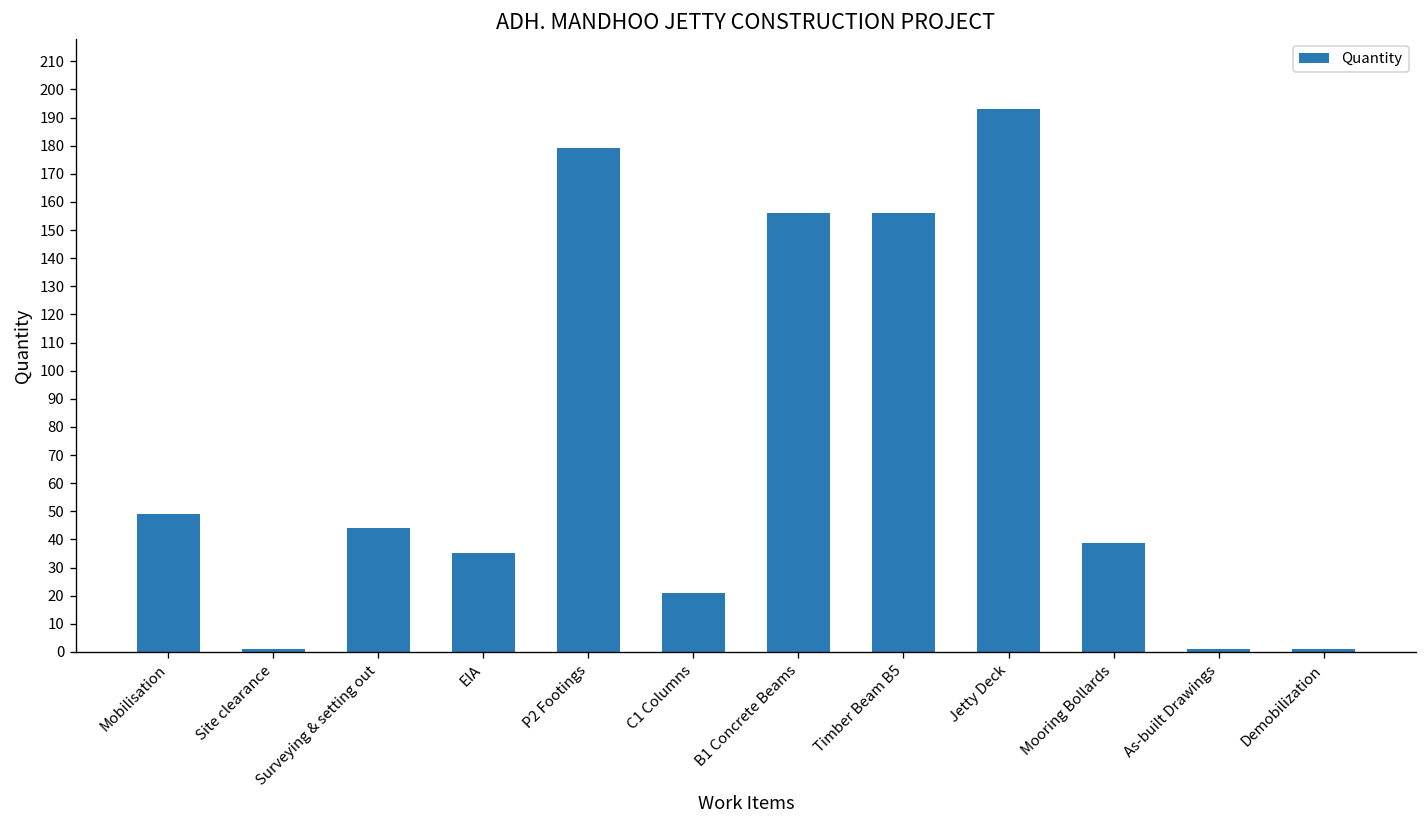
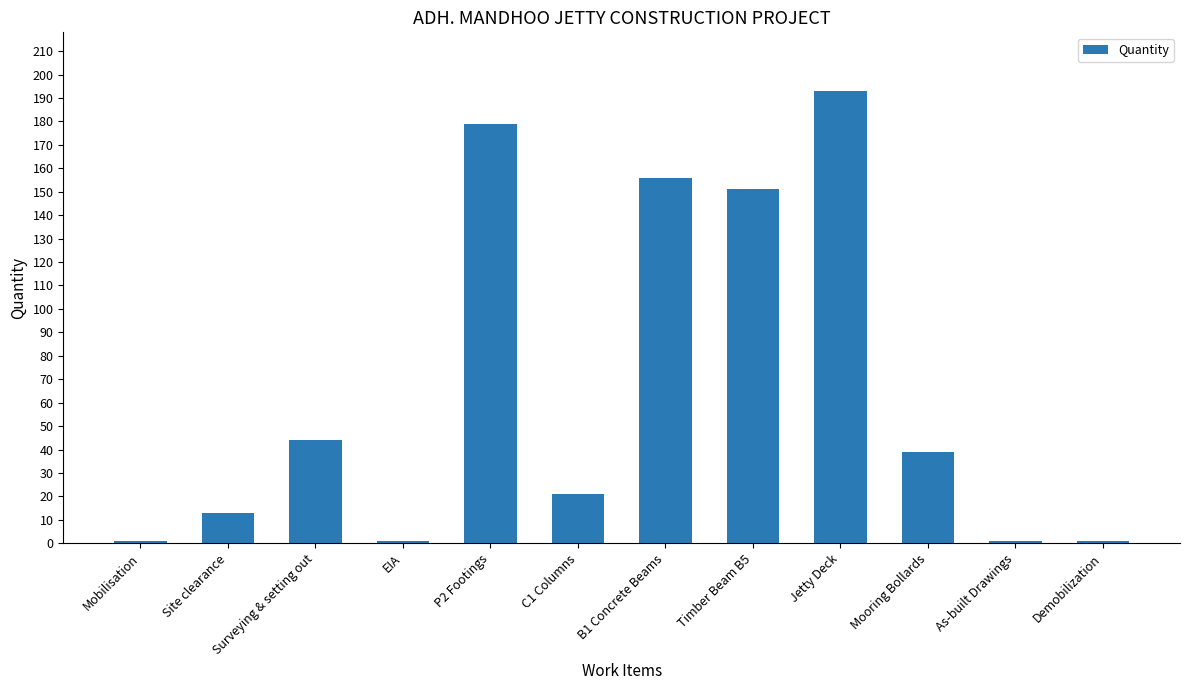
Mobilisation: 49 -> 1
Site clearance: 1 -> 13
EIA: 35 -> 1
Timber Beam B5: 156 -> 151
